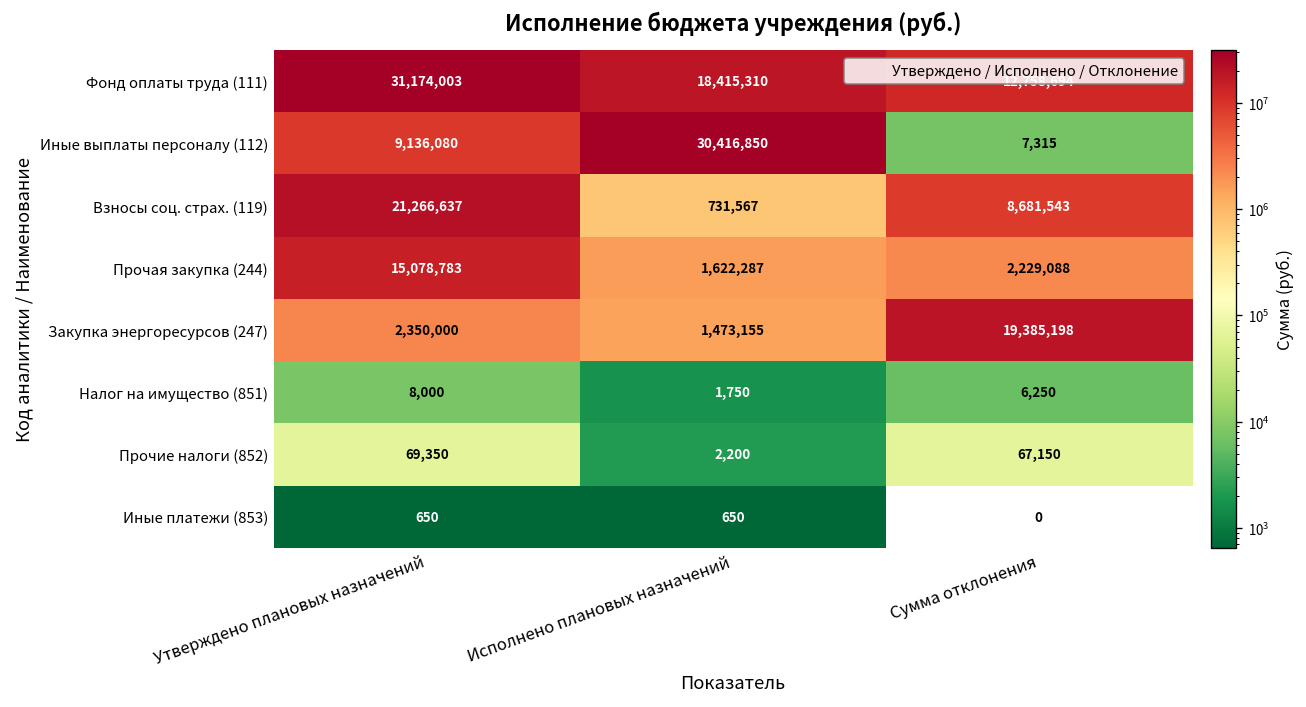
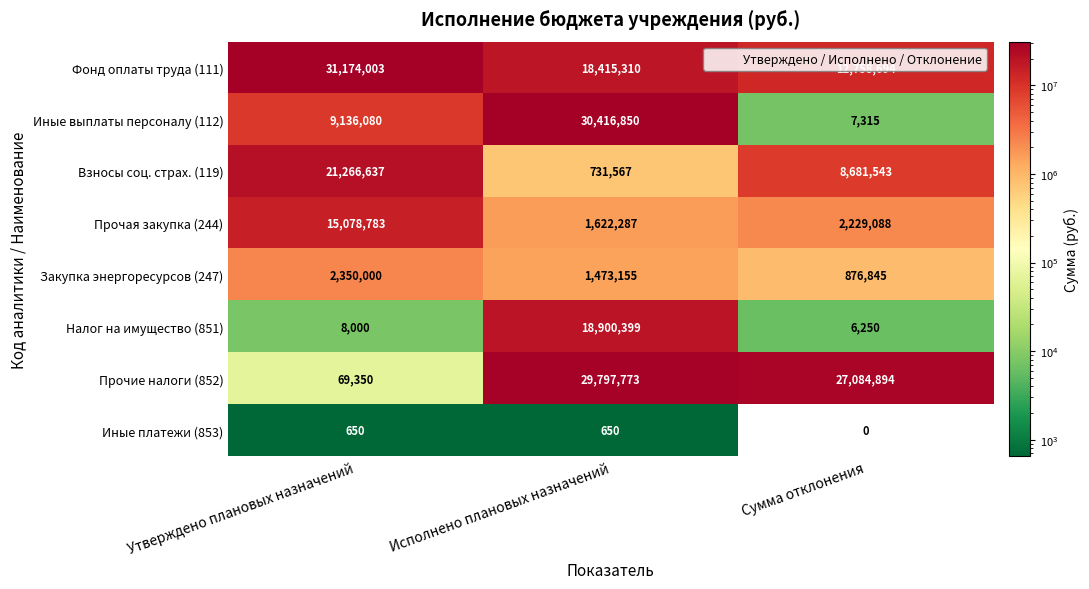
Закупка энергоресурсов (247), Сумма отклонения: 19,385,198 -> 876,845
Налог на имущество (851), Исполнено плановых назначений: 1,750 -> 18,900,399
Прочие налоги (852), Исполнено плановых назначений: 2,200 -> 29,797,773
Прочие налоги (852), Сумма отклонения: 67,150 -> 27,084,894
